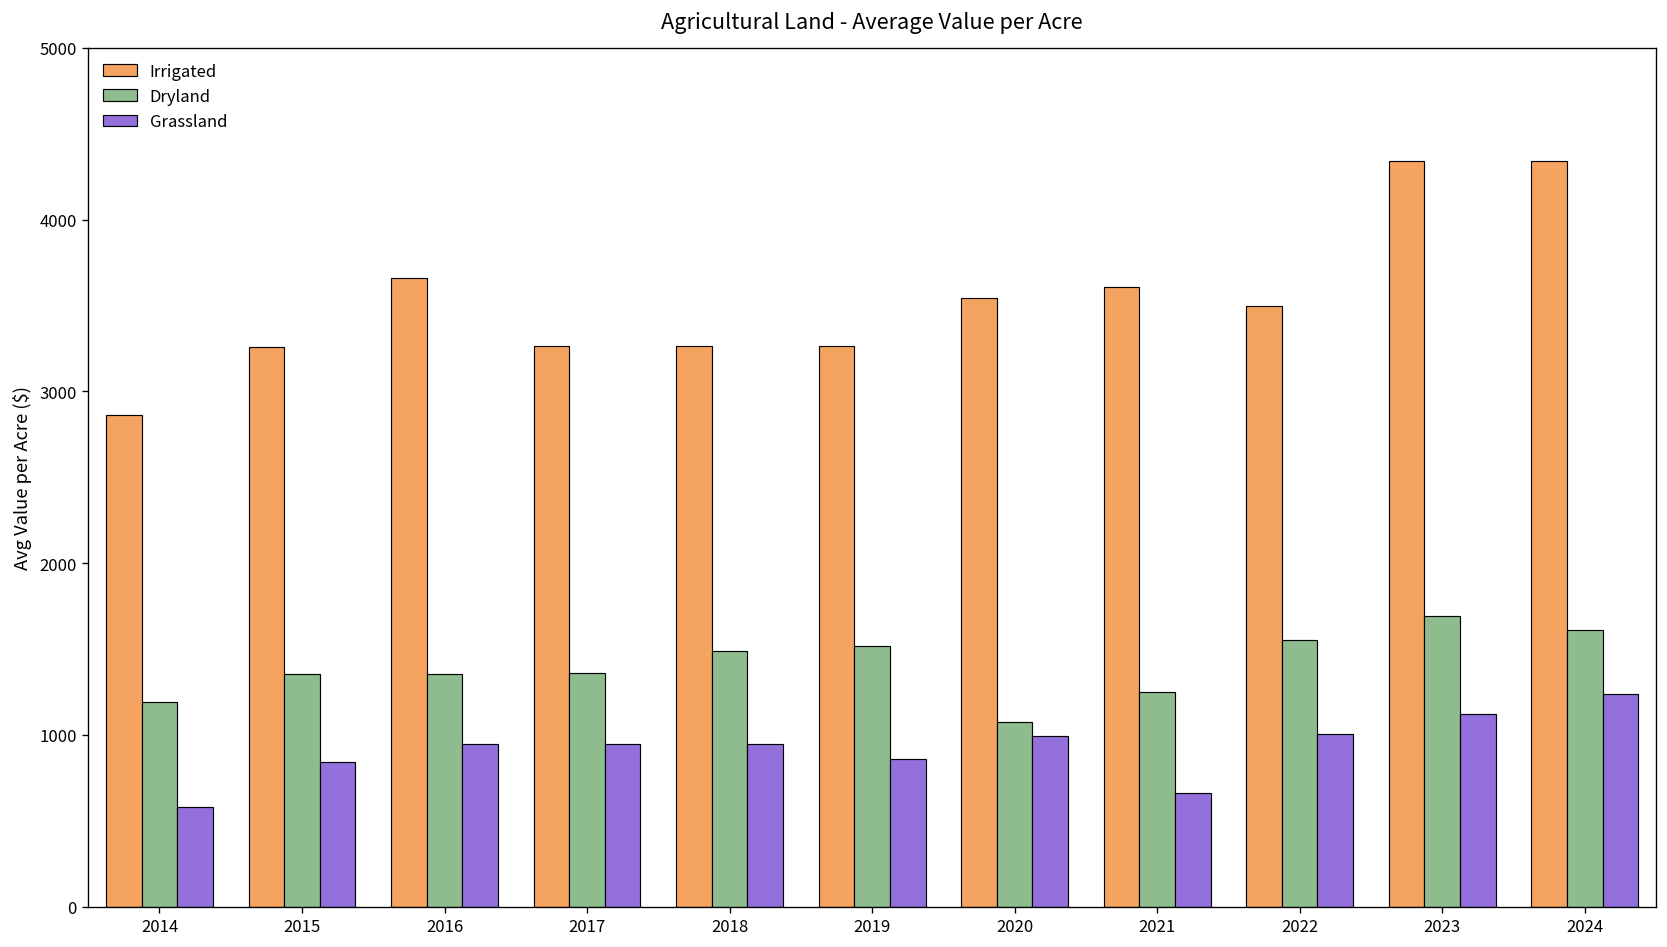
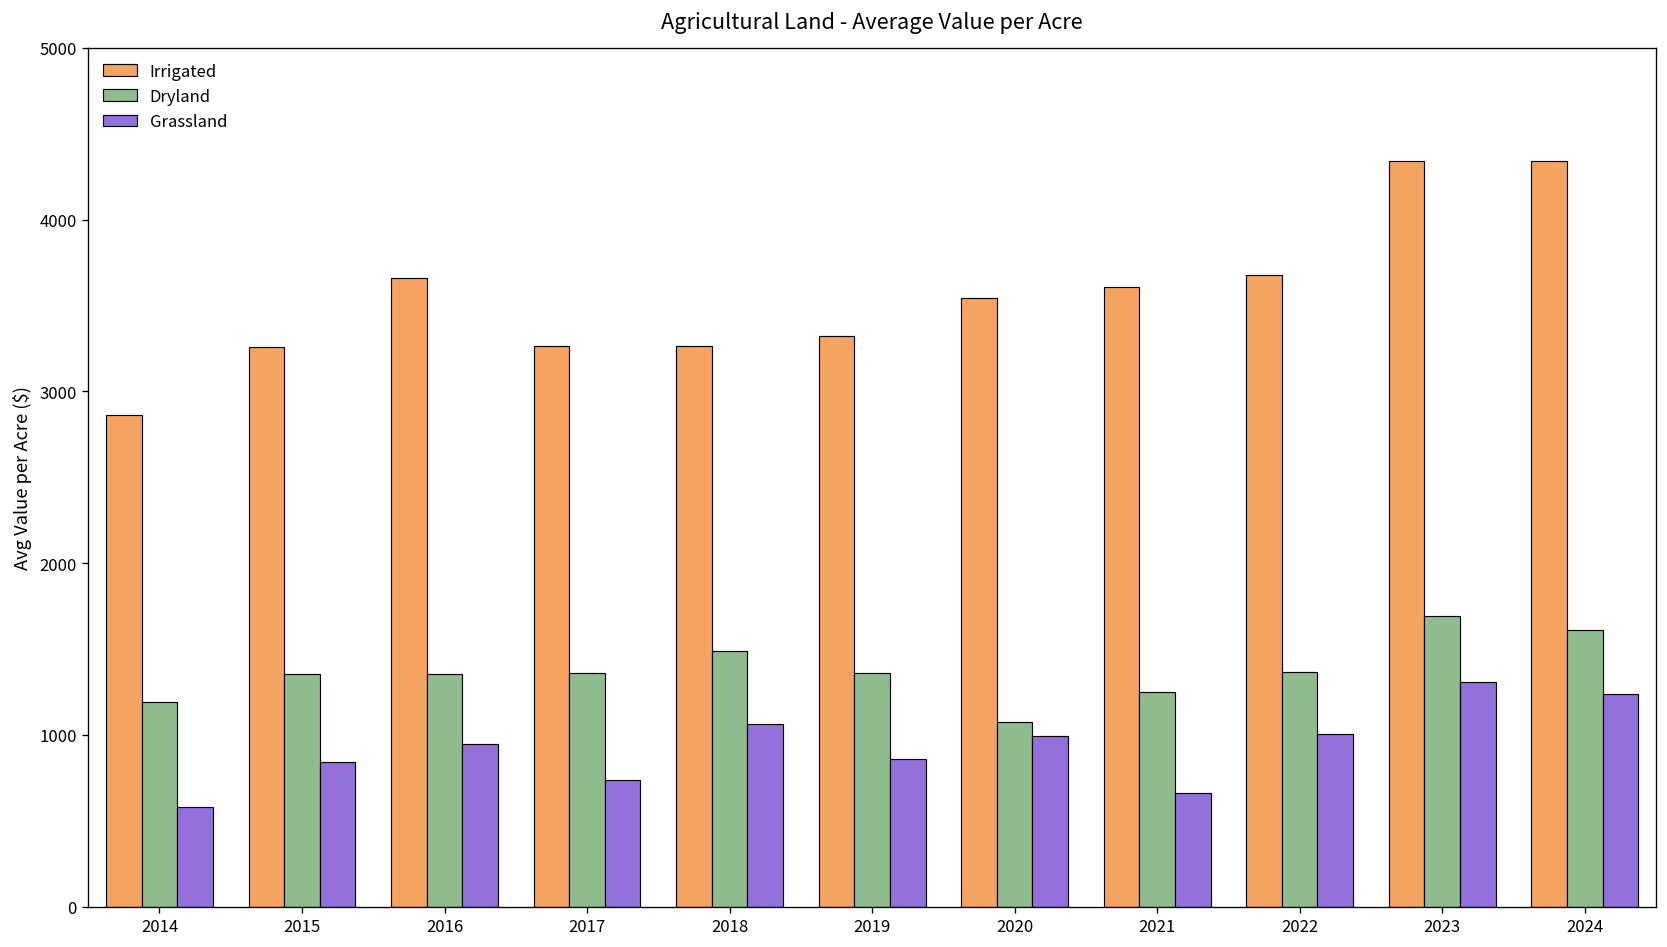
Grassland, 2017: 940 -> 730
Grassland, 2018: 940 -> 1060
Irrigated, 2019: 3260 -> 3320
Dryland, 2019: 1520 -> 1360
Irrigated, 2022: 3500 -> 3680
Dryland, 2022: 1550 -> 1370
Grassland, 2023: 1120 -> 1310
